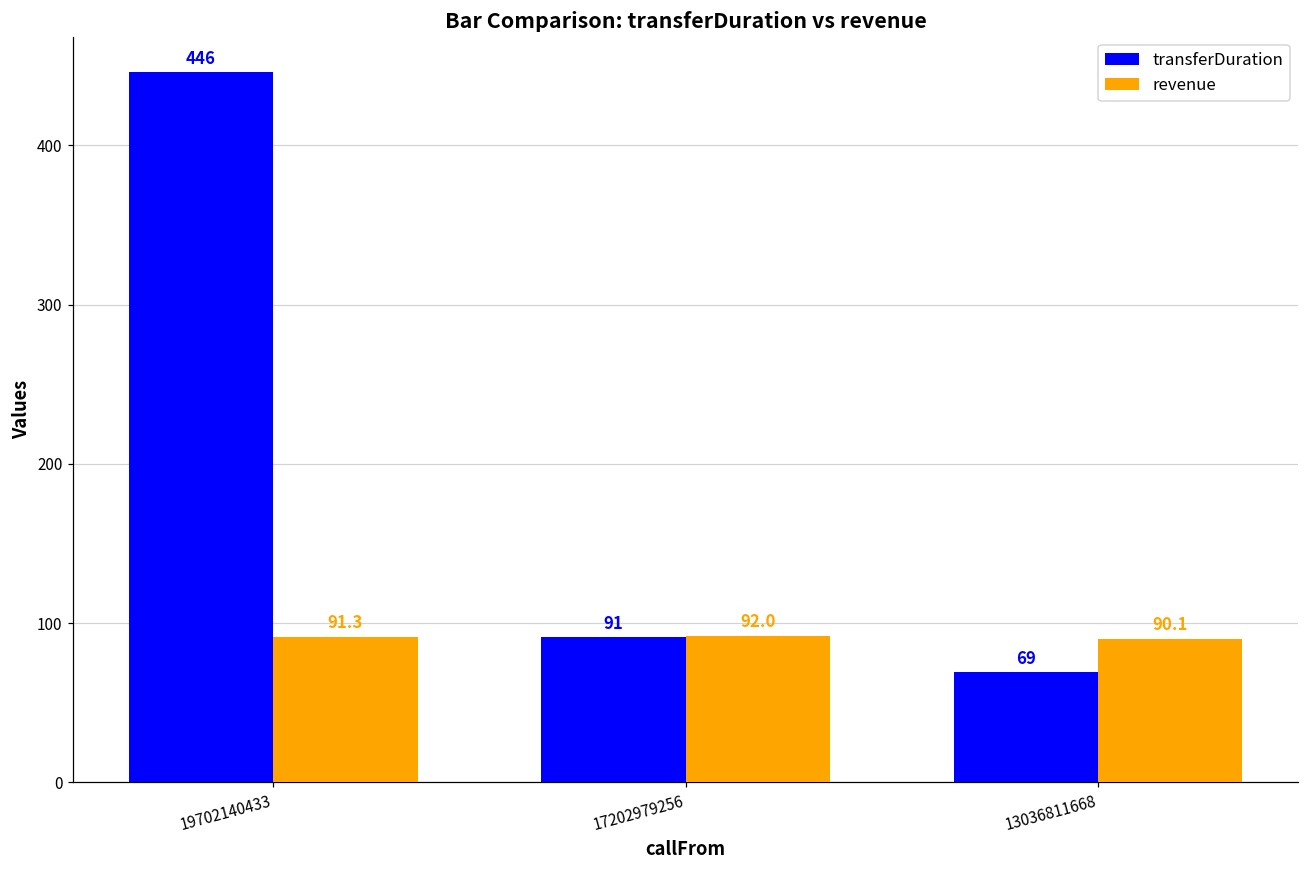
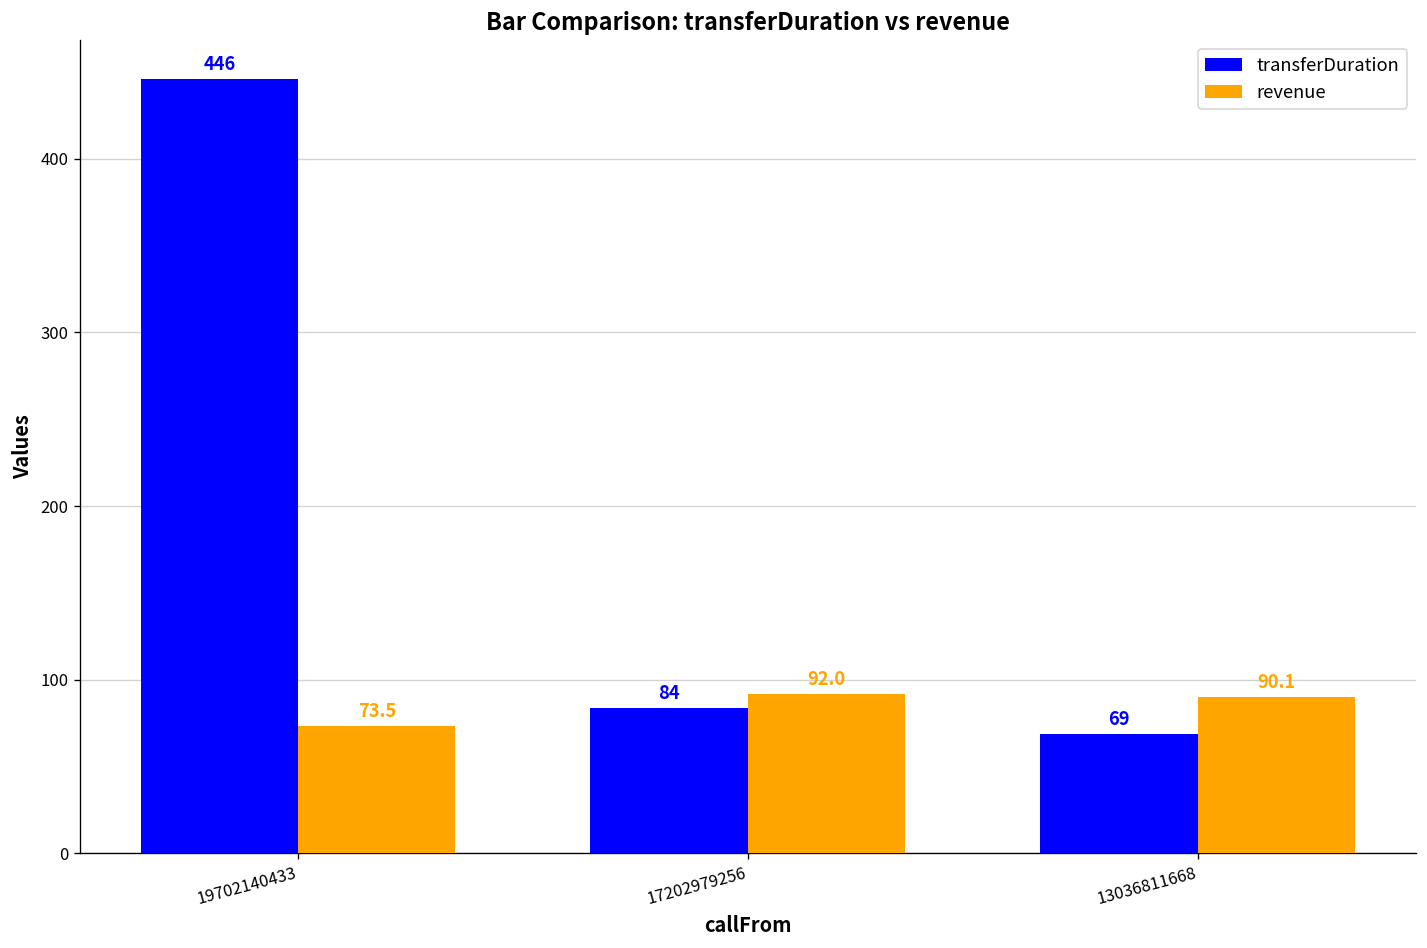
revenue, 19702140433: 91.3 -> 73.5
transferDuration, 17202979256: 91 -> 84
